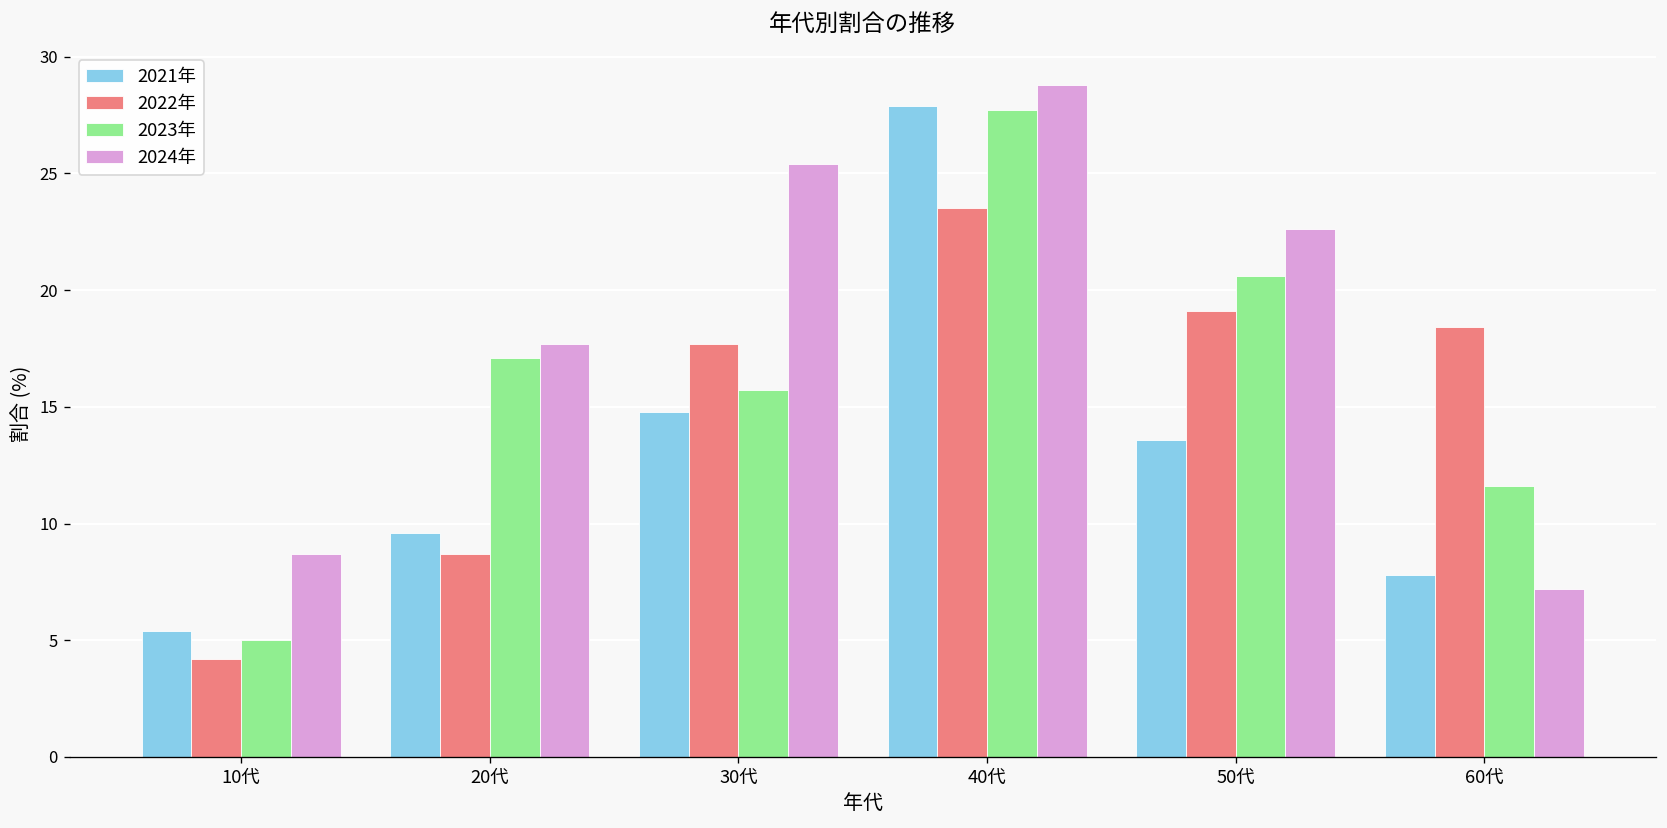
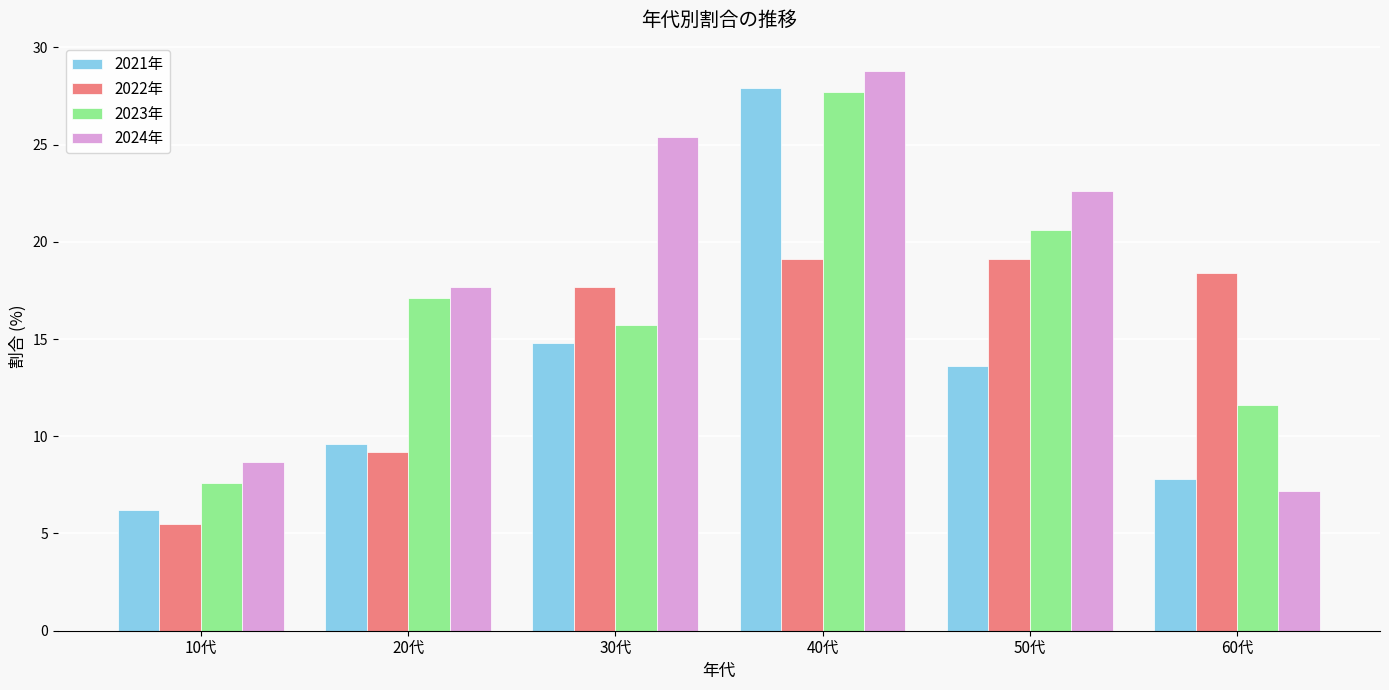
2021年, 10代: 5.4 -> 6.2
2022年, 10代: 4.2 -> 5.5
2023年, 10代: 5.0 -> 7.6
2022年, 20代: 8.7 -> 9.2
2022年, 40代: 23.5 -> 19.1
